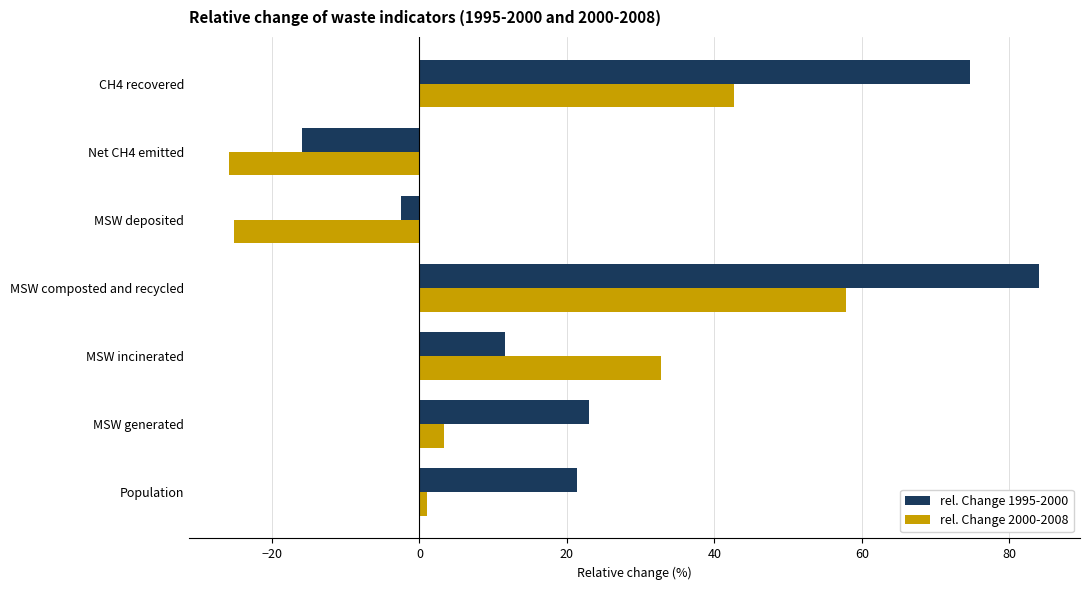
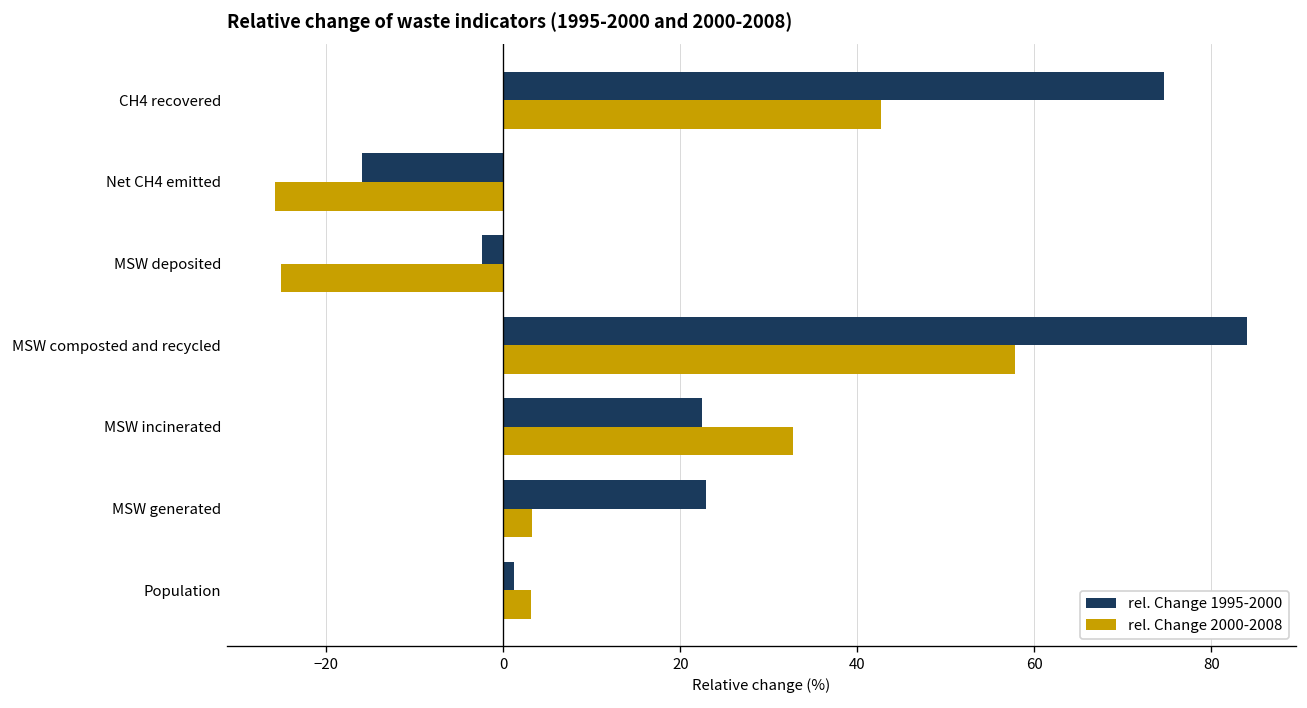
rel. Change 1995-2000, MSW incinerated: 12 -> 22
rel. Change 1995-2000, Population: 21 -> 1
rel. Change 2000-2008, Population: 1 -> 3
